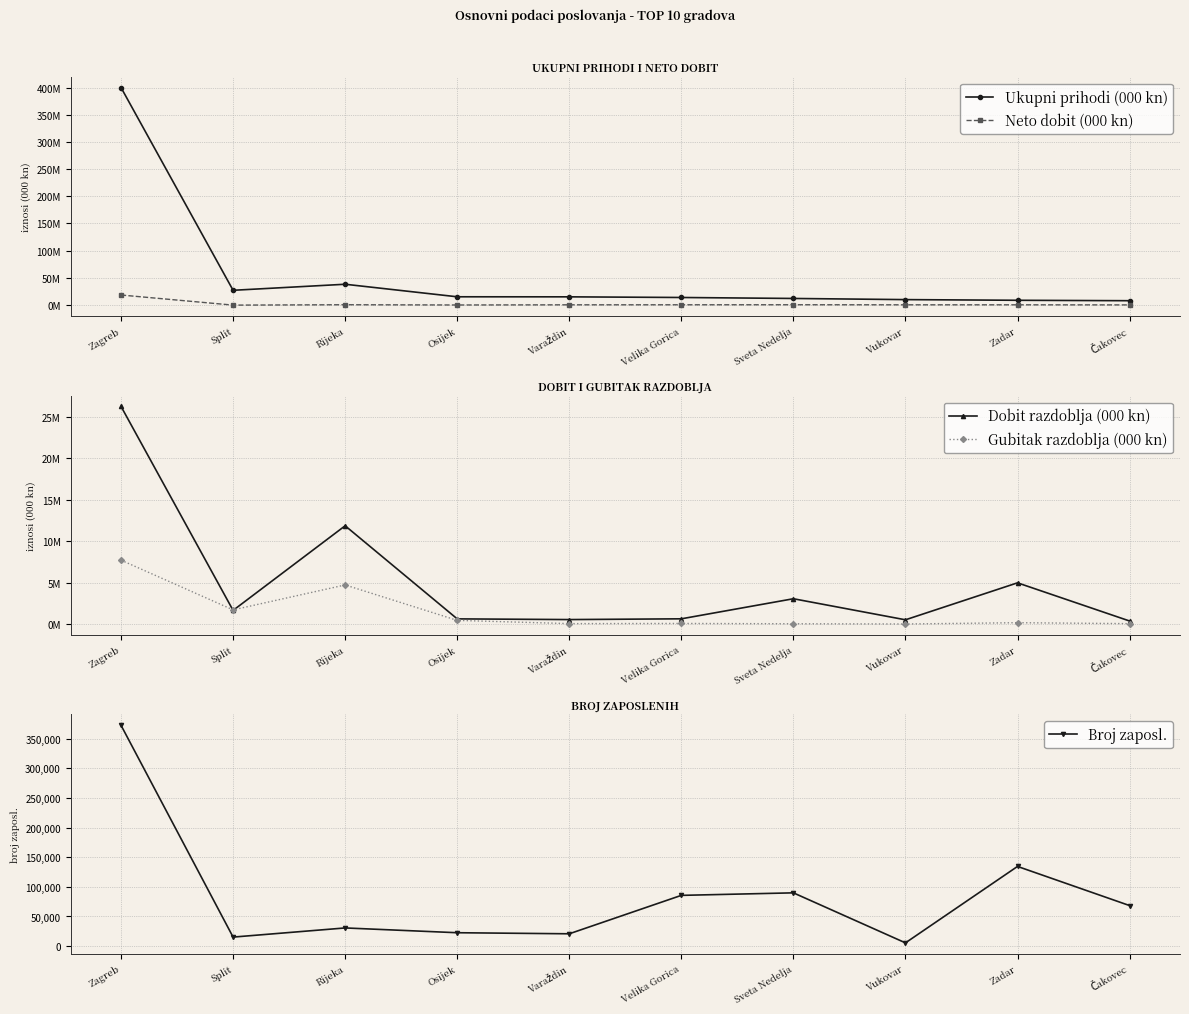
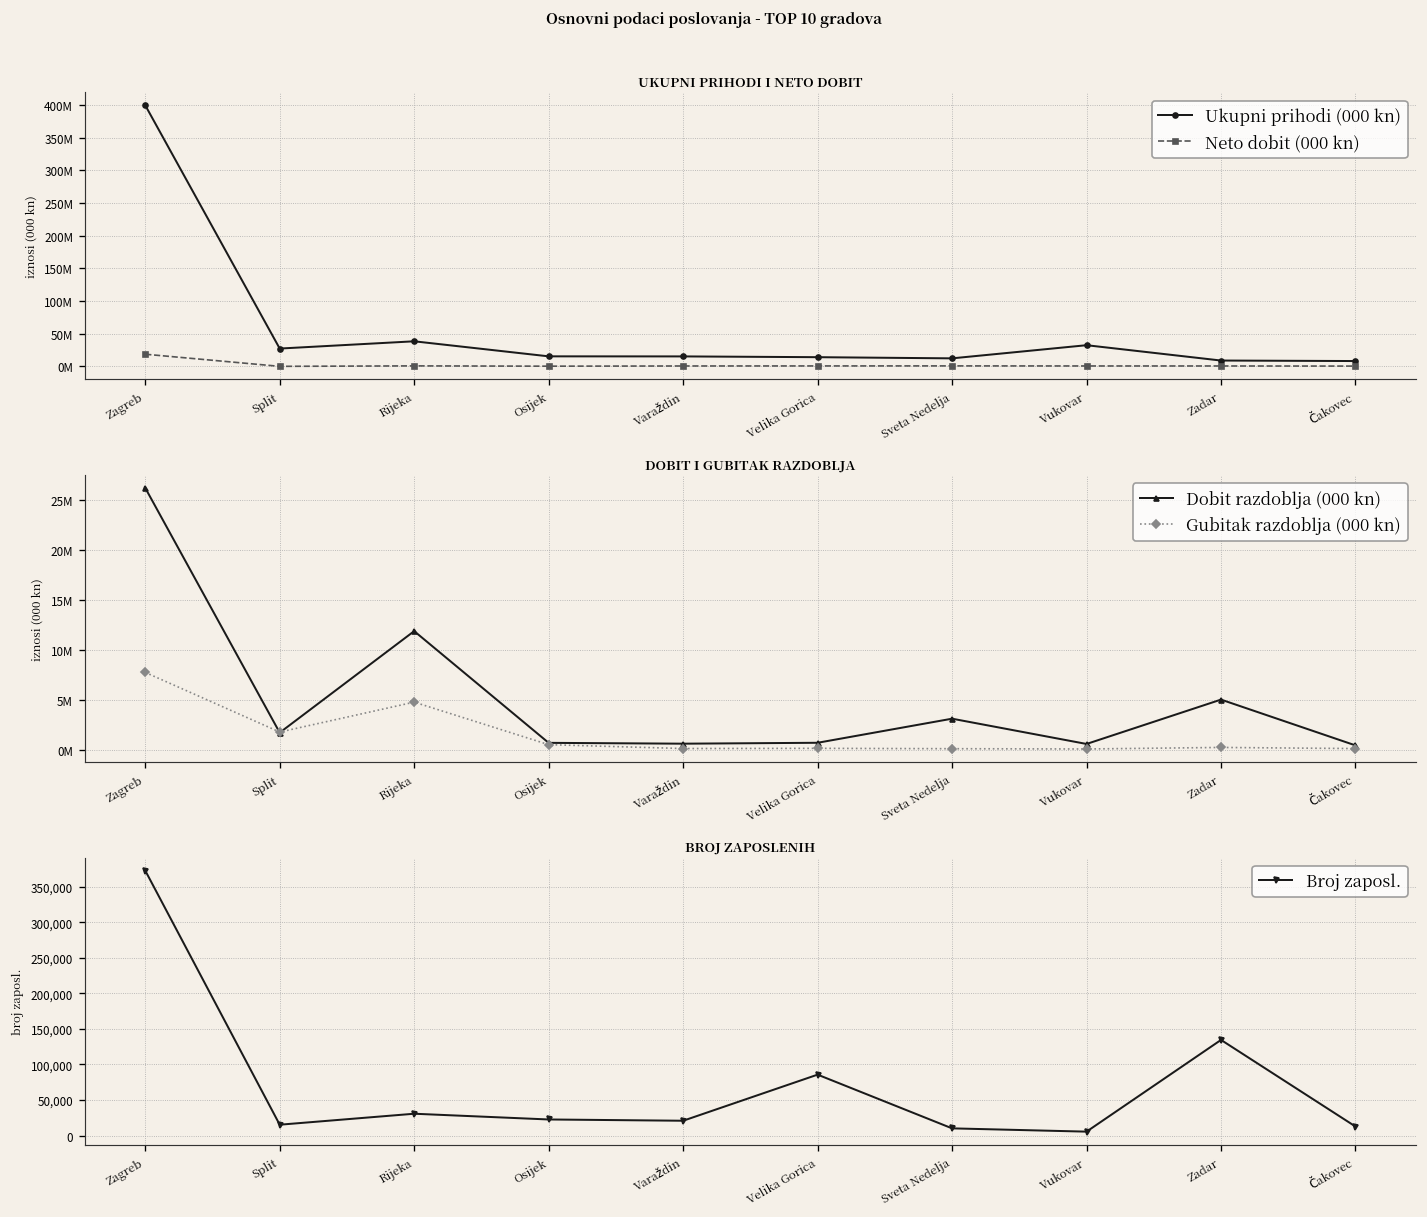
UKUPNI PRIHODI I NETO DOBIT, Ukupni prihodi (000 kn), Vukovar: 10000000 -> 30000000
BROJ ZAPOSLENIH, Sveta Nedelja: 90,000 -> 10,000
BROJ ZAPOSLENIH, Čakovec: 70,000 -> 10,000
